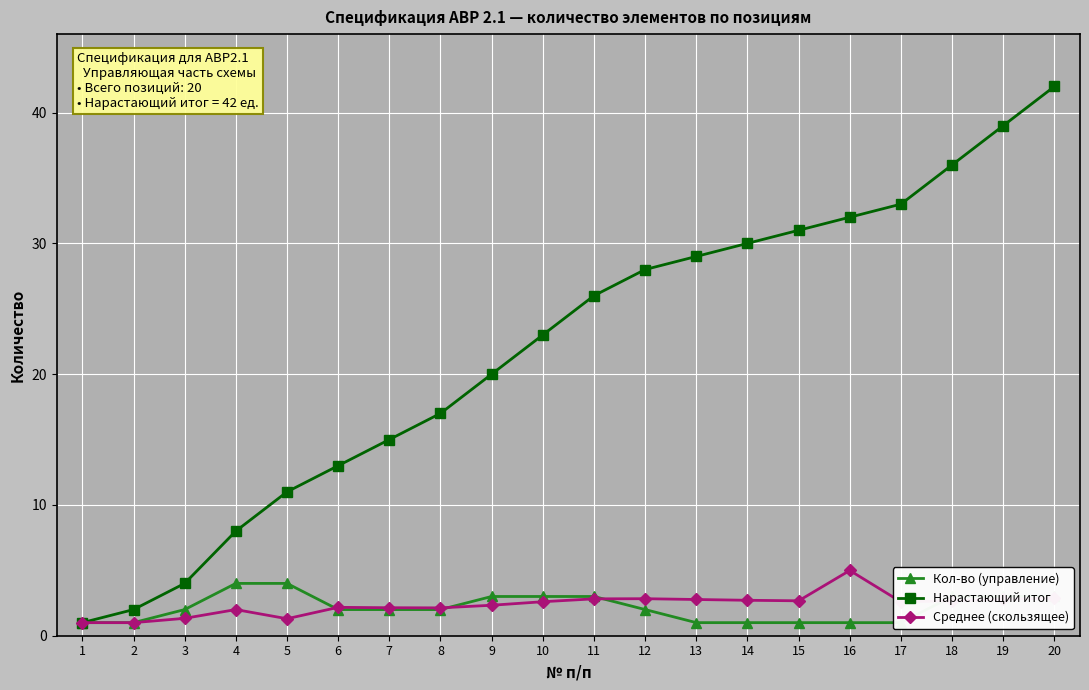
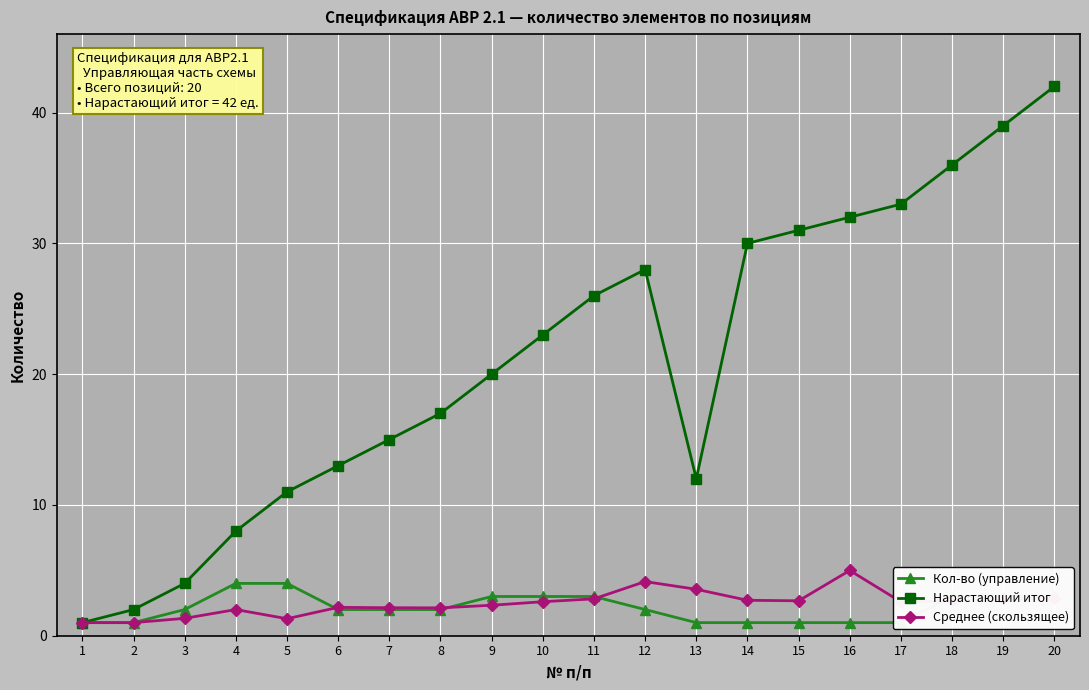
Среднее (скользящее), 12: 2.8 -> 4.1
Нарастающий итог, 13: 29 -> 12
Среднее (скользящее), 13: 2.8 -> 3.6
